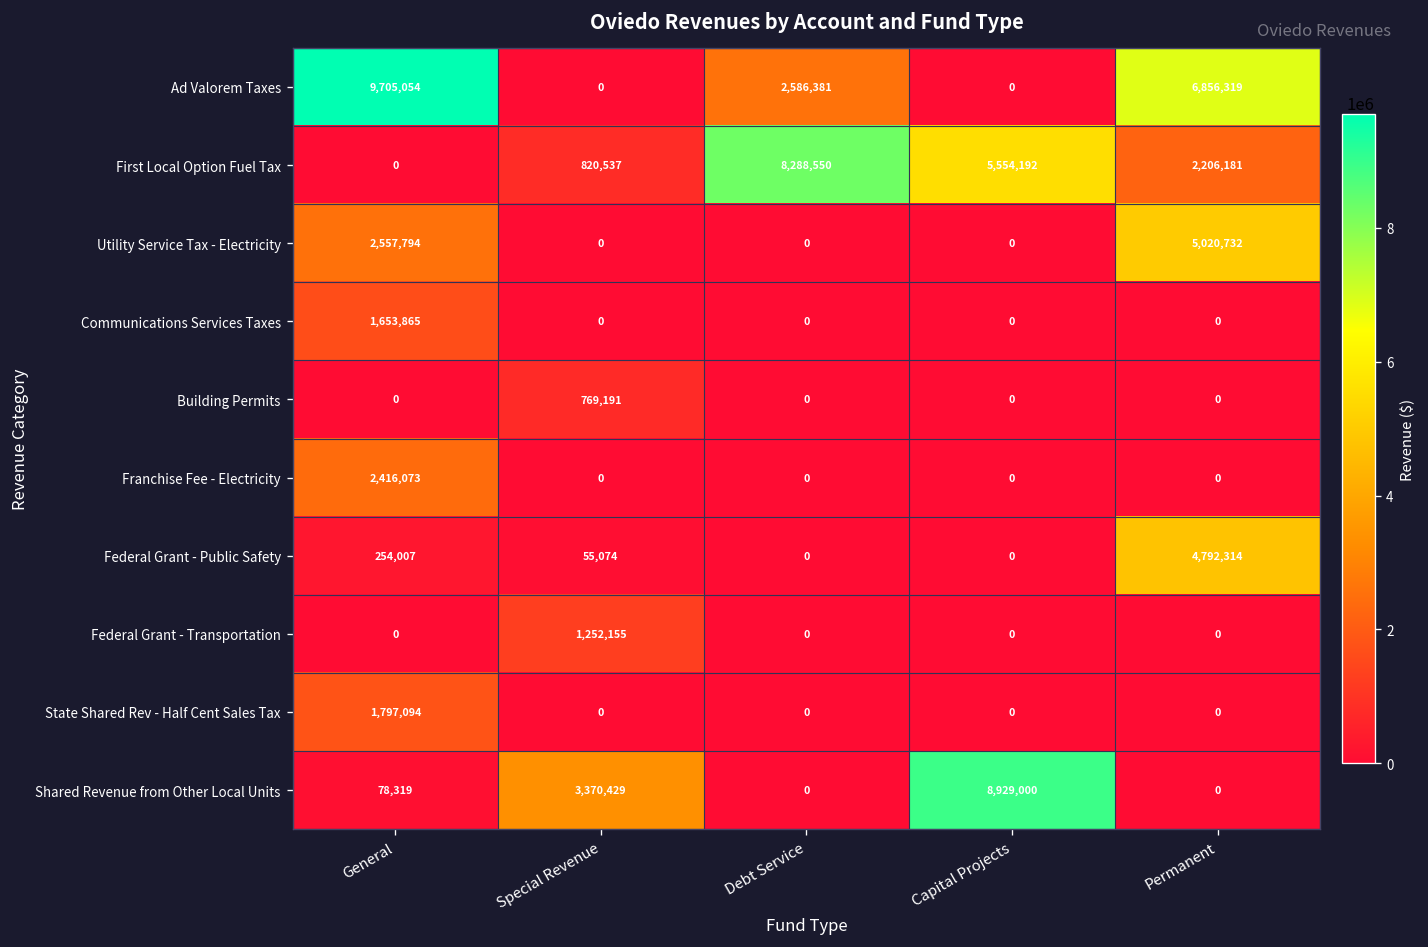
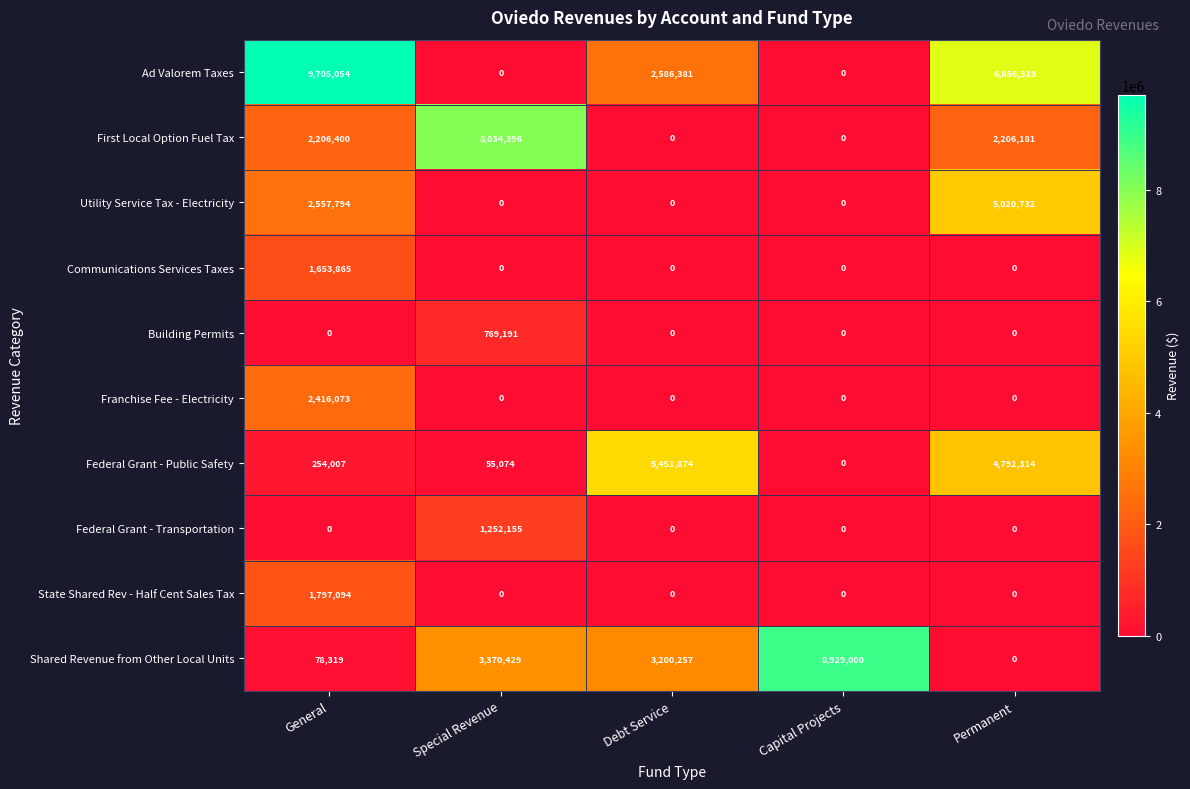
First Local Option Fuel Tax, General: 0 -> 2,206,400
First Local Option Fuel Tax, Special Revenue: 820,537 -> 8,034,396
First Local Option Fuel Tax, Debt Service: 8,288,550 -> 0
First Local Option Fuel Tax, Capital Projects: 5,554,192 -> 0
Federal Grant - Public Safety, Debt Service: 0 -> 5,451,874
Shared Revenue from Other Local Units, Debt Service: 0 -> 3,200,257
